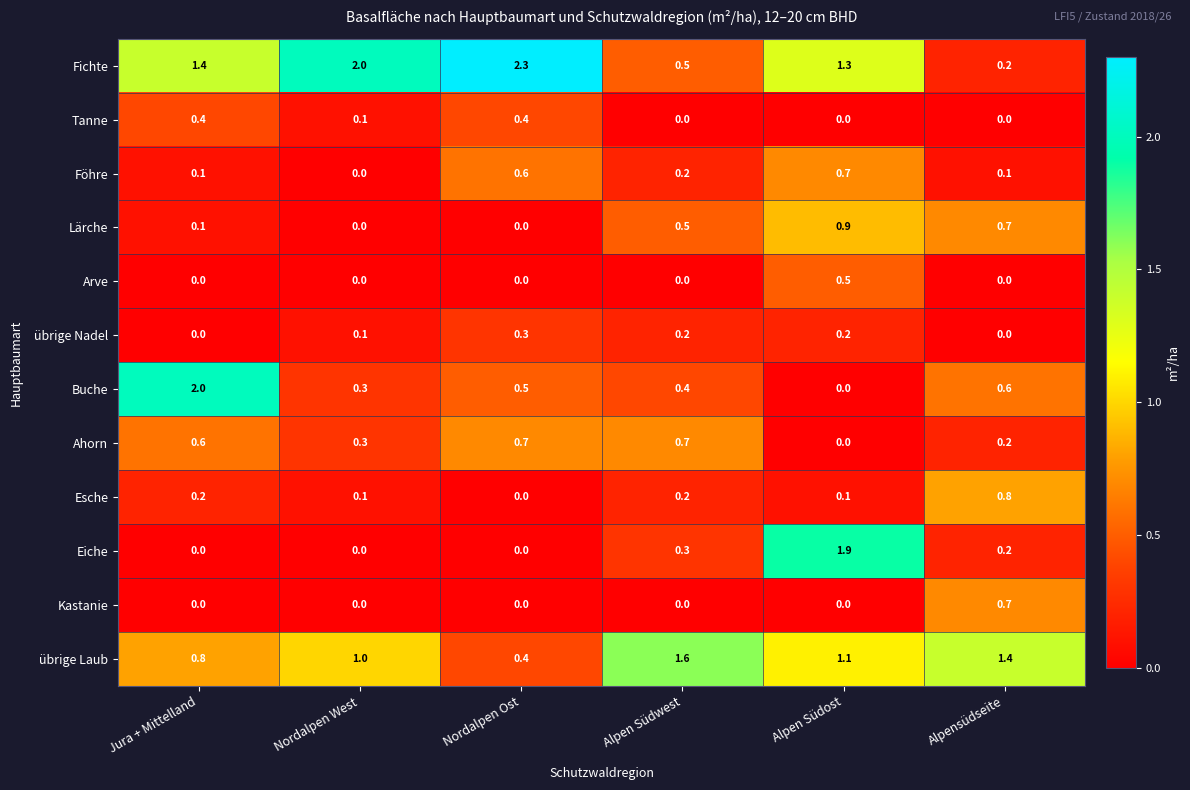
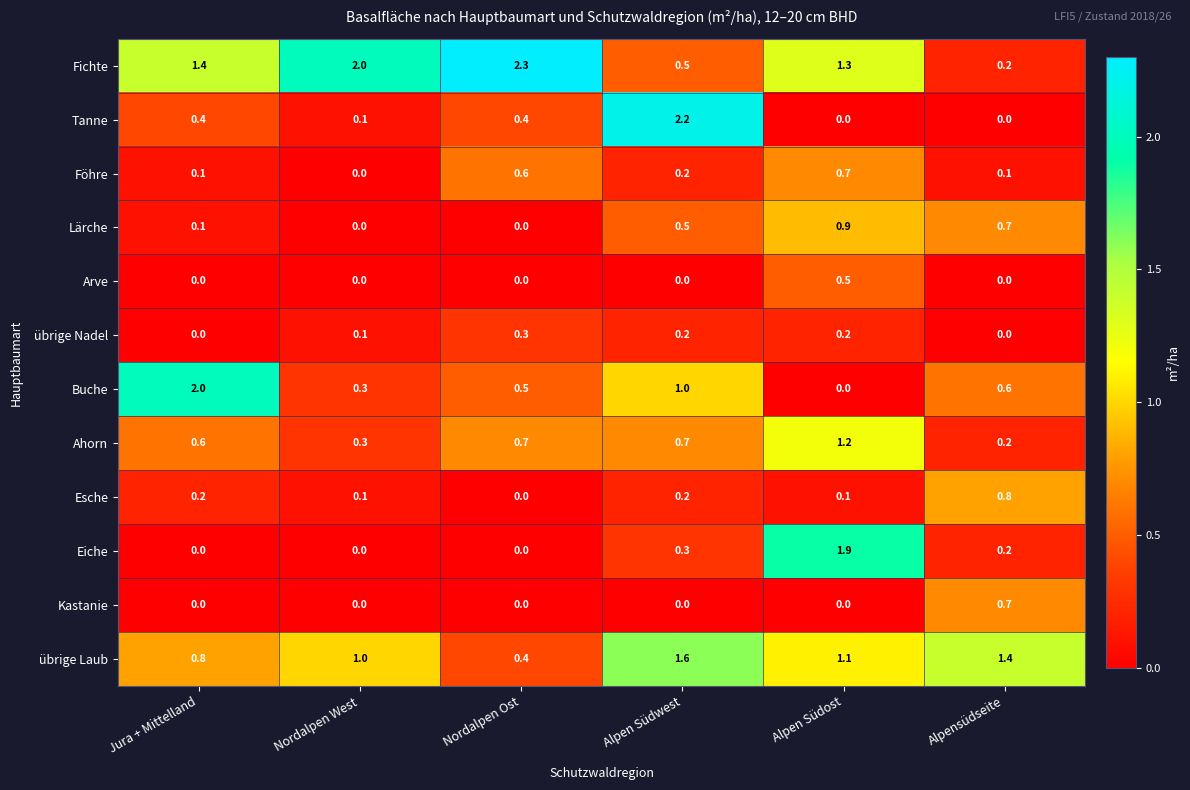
Tanne, Alpen Südwest: 0.0 -> 2.2
Buche, Alpen Südwest: 0.4 -> 1.0
Ahorn, Alpen Südost: 0.0 -> 1.2
